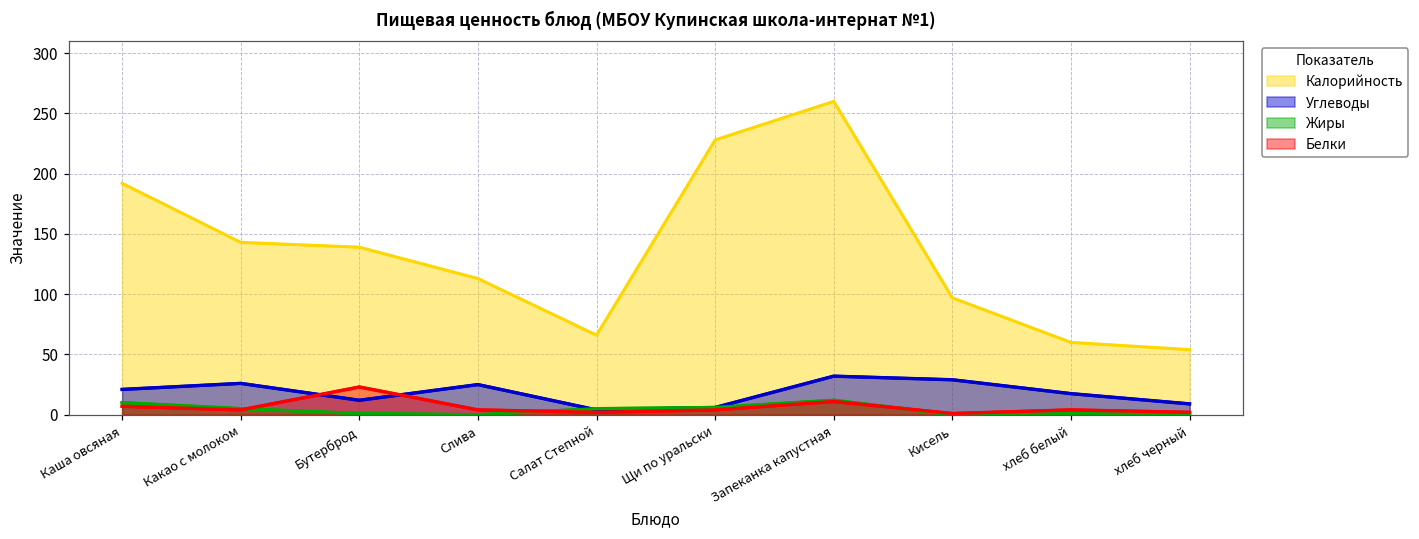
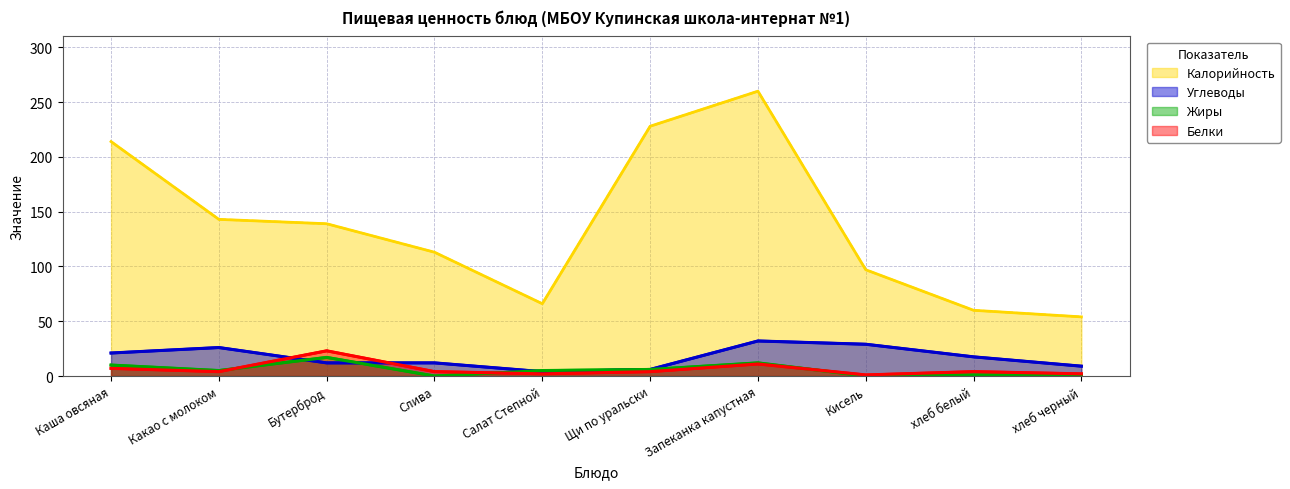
Калорийность, Каша овсяная: 192 -> 214
Жиры, Бутерброд: 1 -> 17
Углеводы, Слива: 25 -> 12
